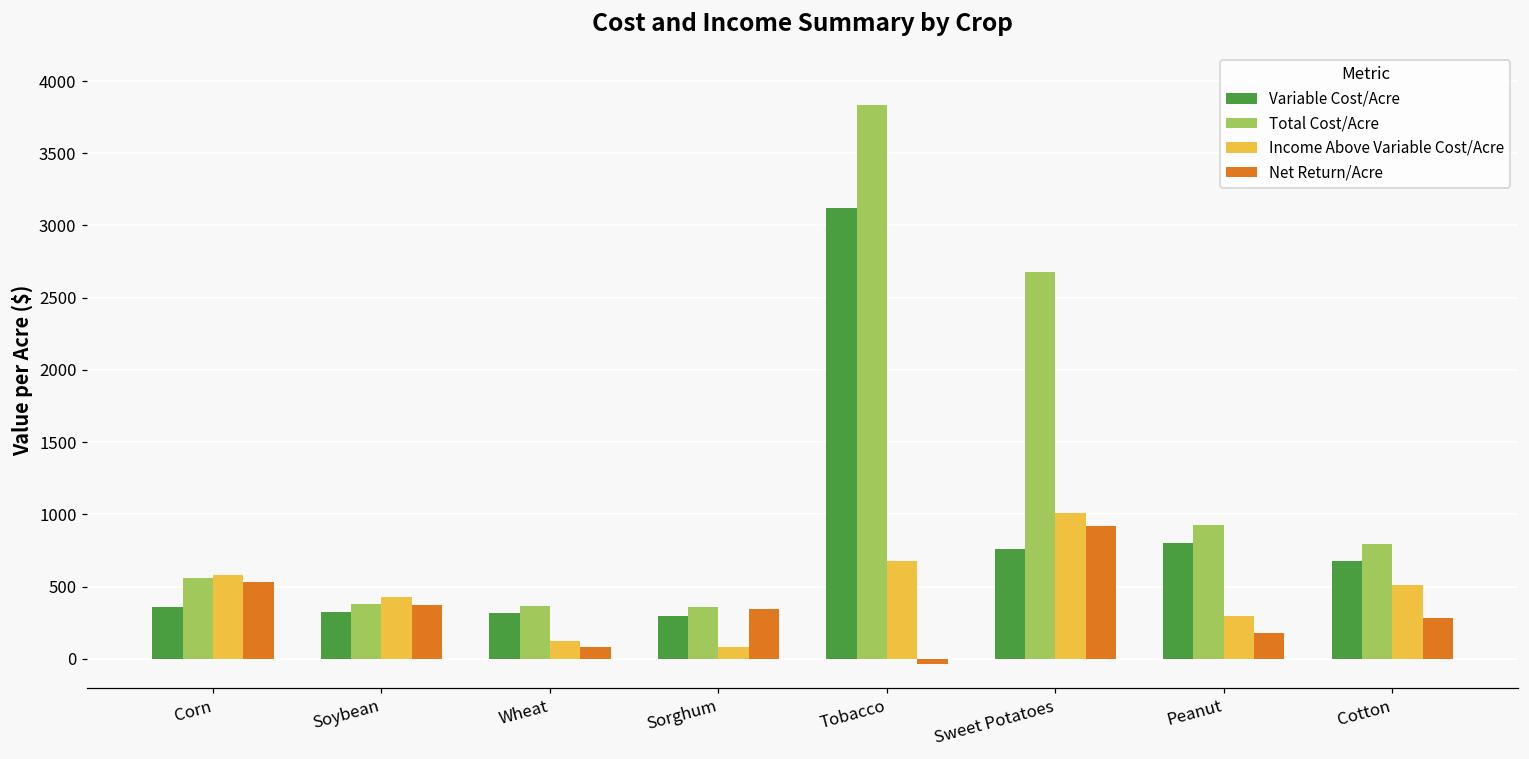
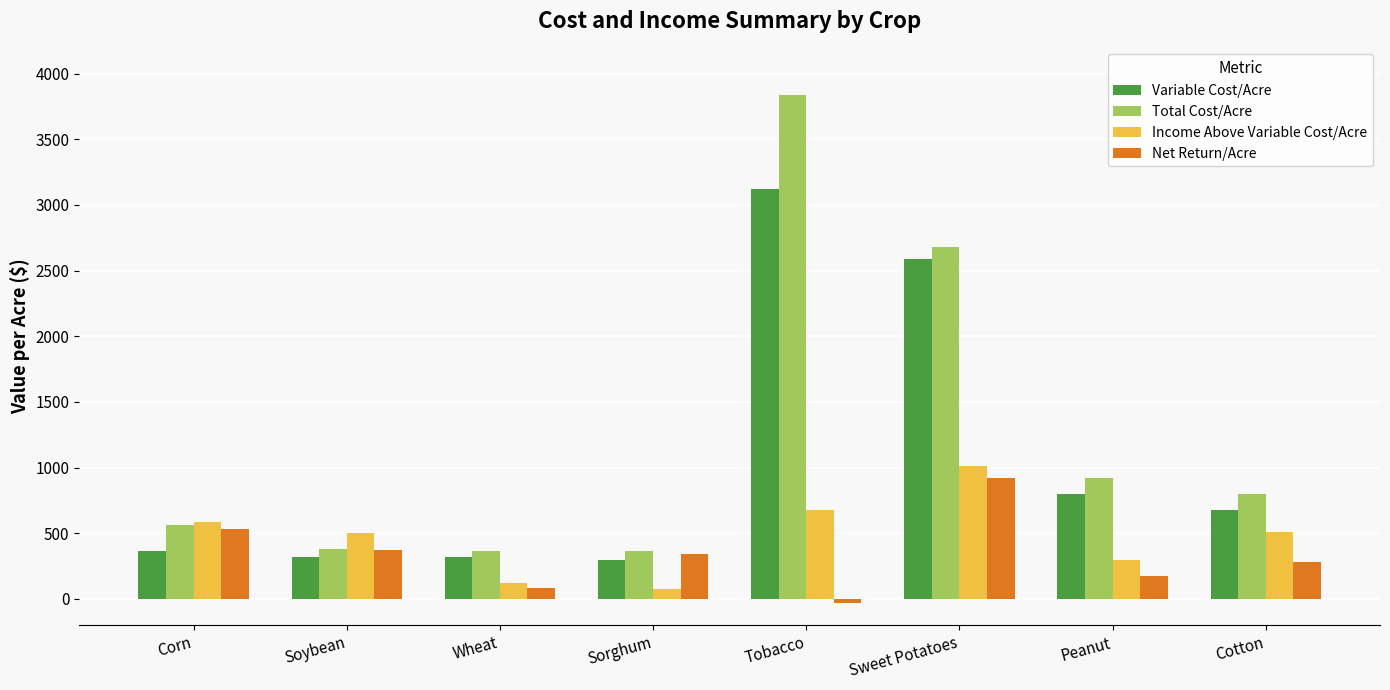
Income Above Variable Cost/Acre, Soybean: 430 -> 500
Variable Cost/Acre, Sweet Potatoes: 760 -> 2590
